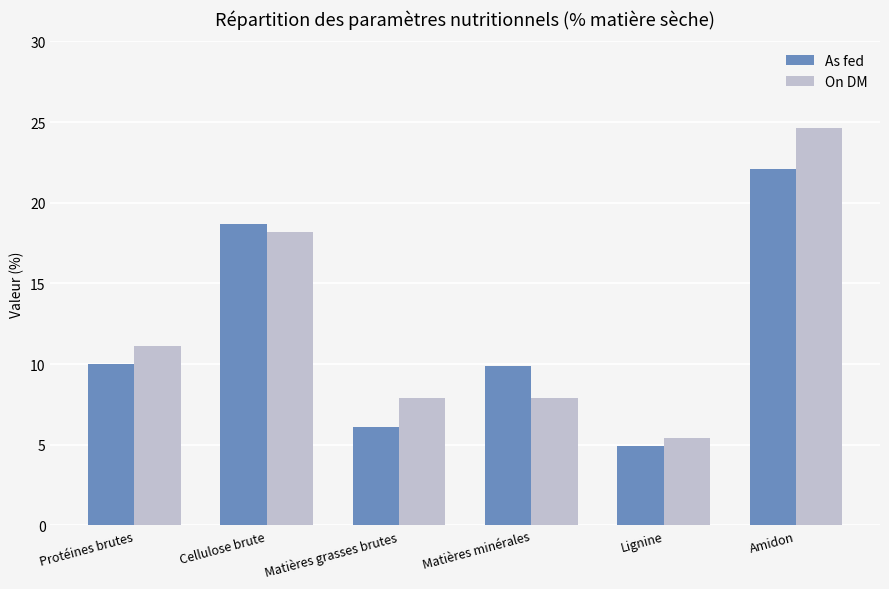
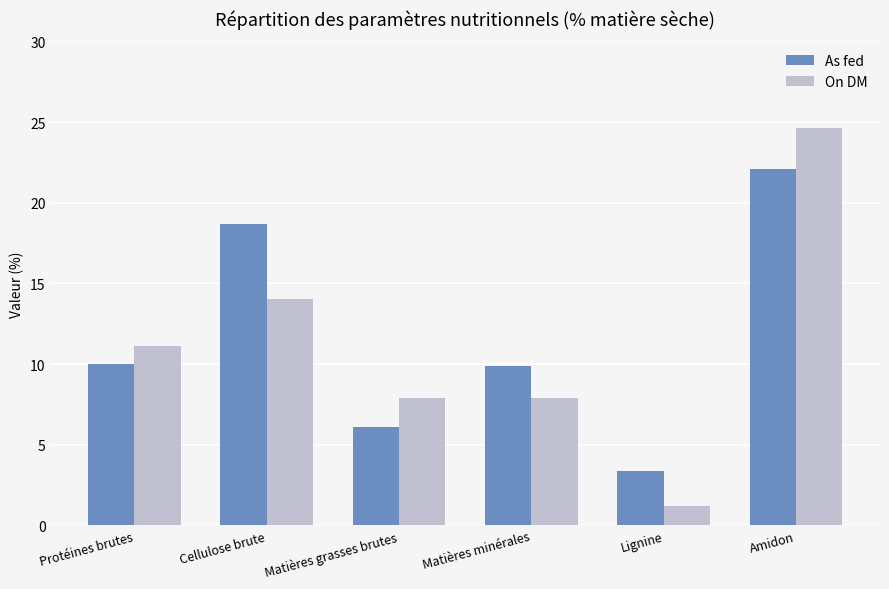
On DM, Cellulose brute: 18.2 -> 14.0
As fed, Lignine: 4.9 -> 3.4
On DM, Lignine: 5.4 -> 1.2
